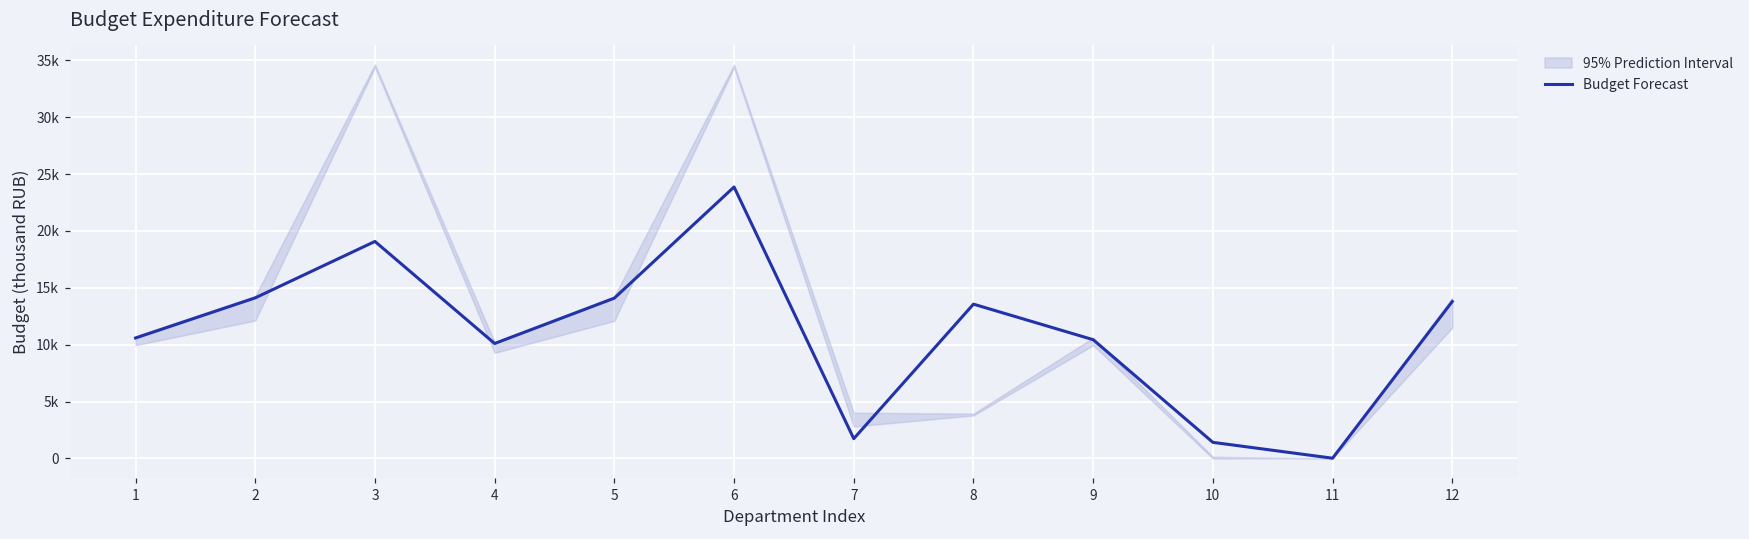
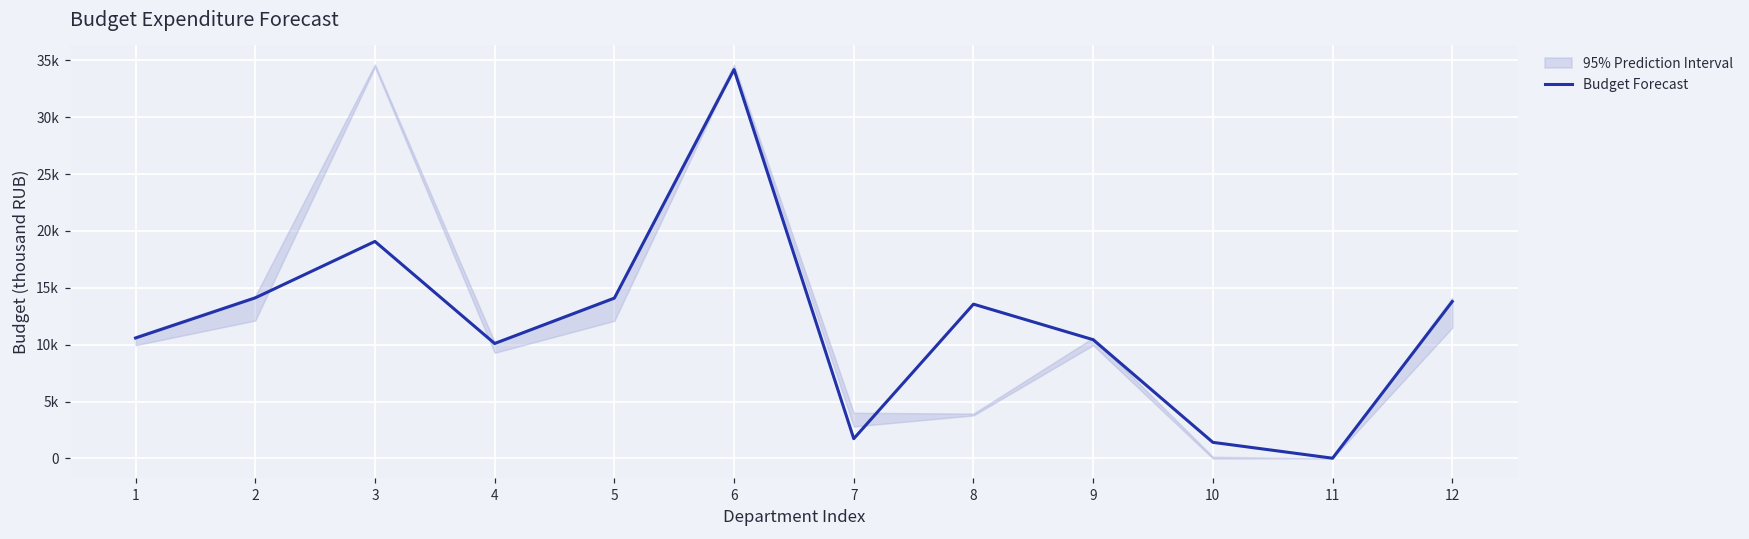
Budget Forecast, 6: 23900 -> 34200
